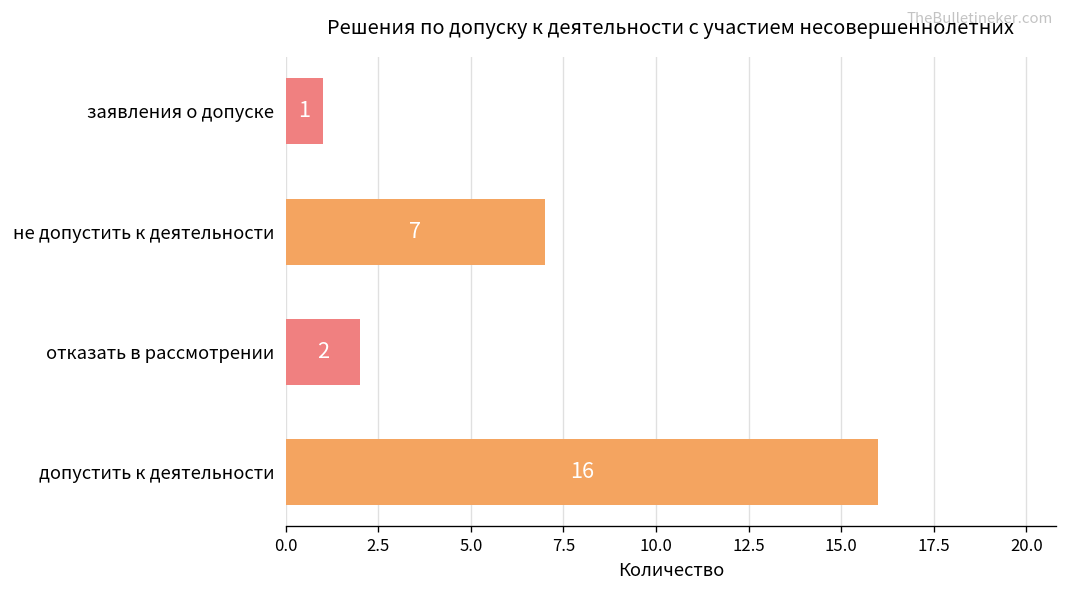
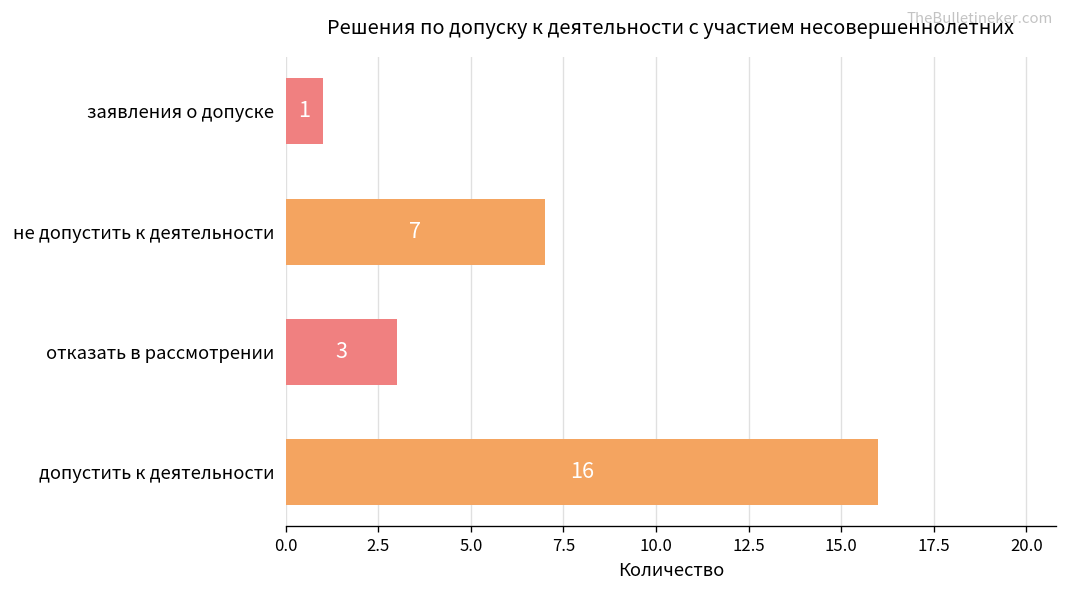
отказать в рассмотрении: 2 -> 3
